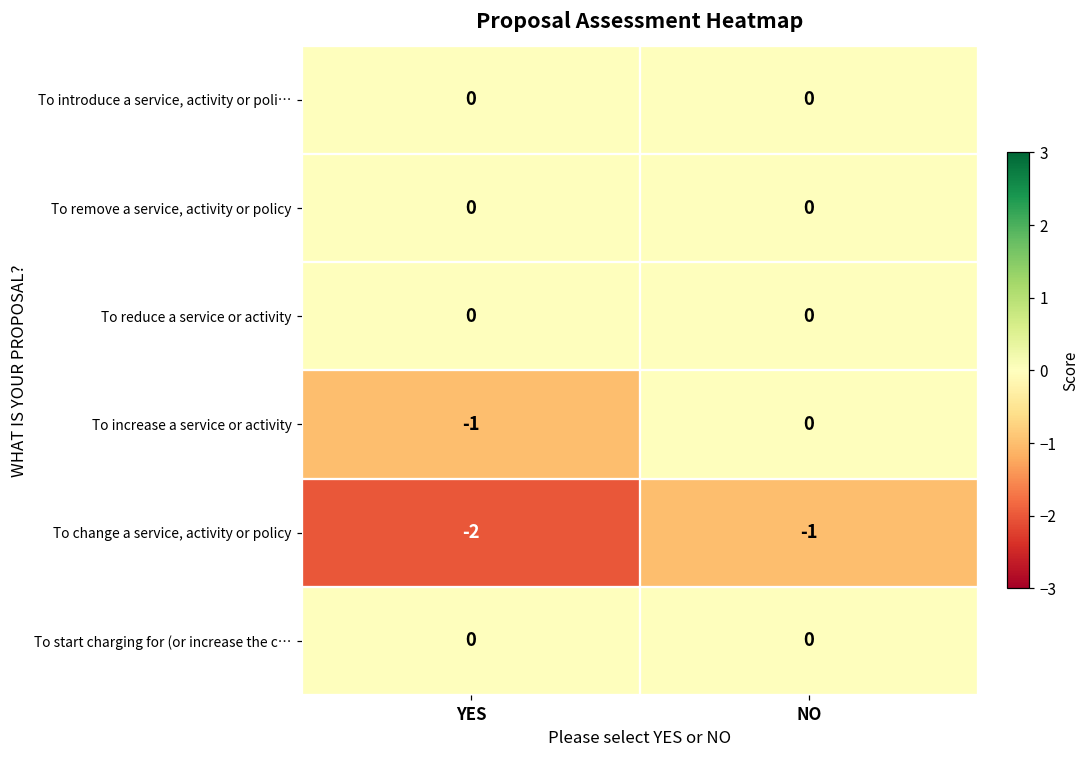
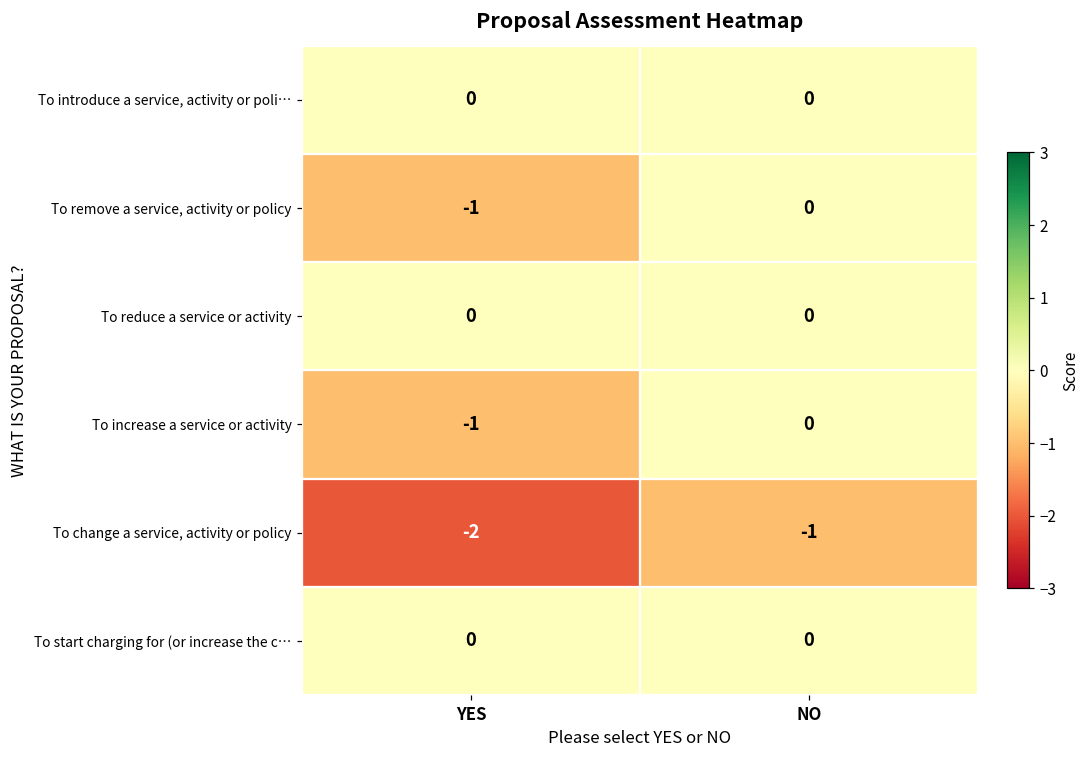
To remove a service, activity or policy, YES: 0 -> -1
